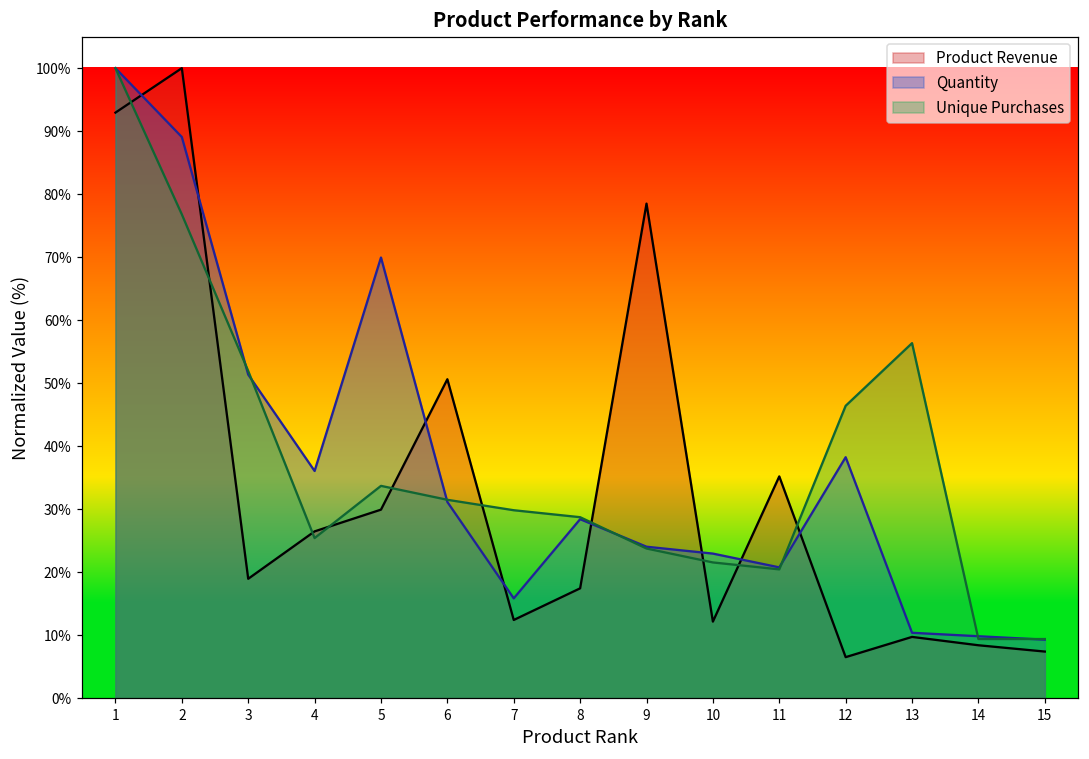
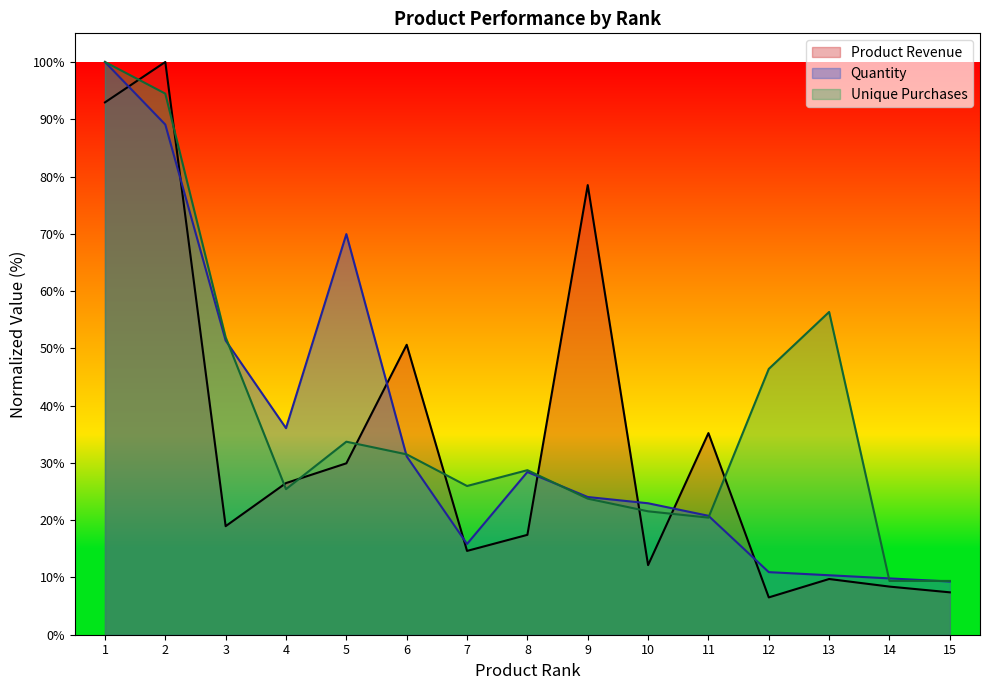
Unique Purchases, 2: 77% -> 94%
Product Revenue, 7: 12% -> 15%
Unique Purchases, 7: 30% -> 26%
Quantity, 12: 38% -> 11%
